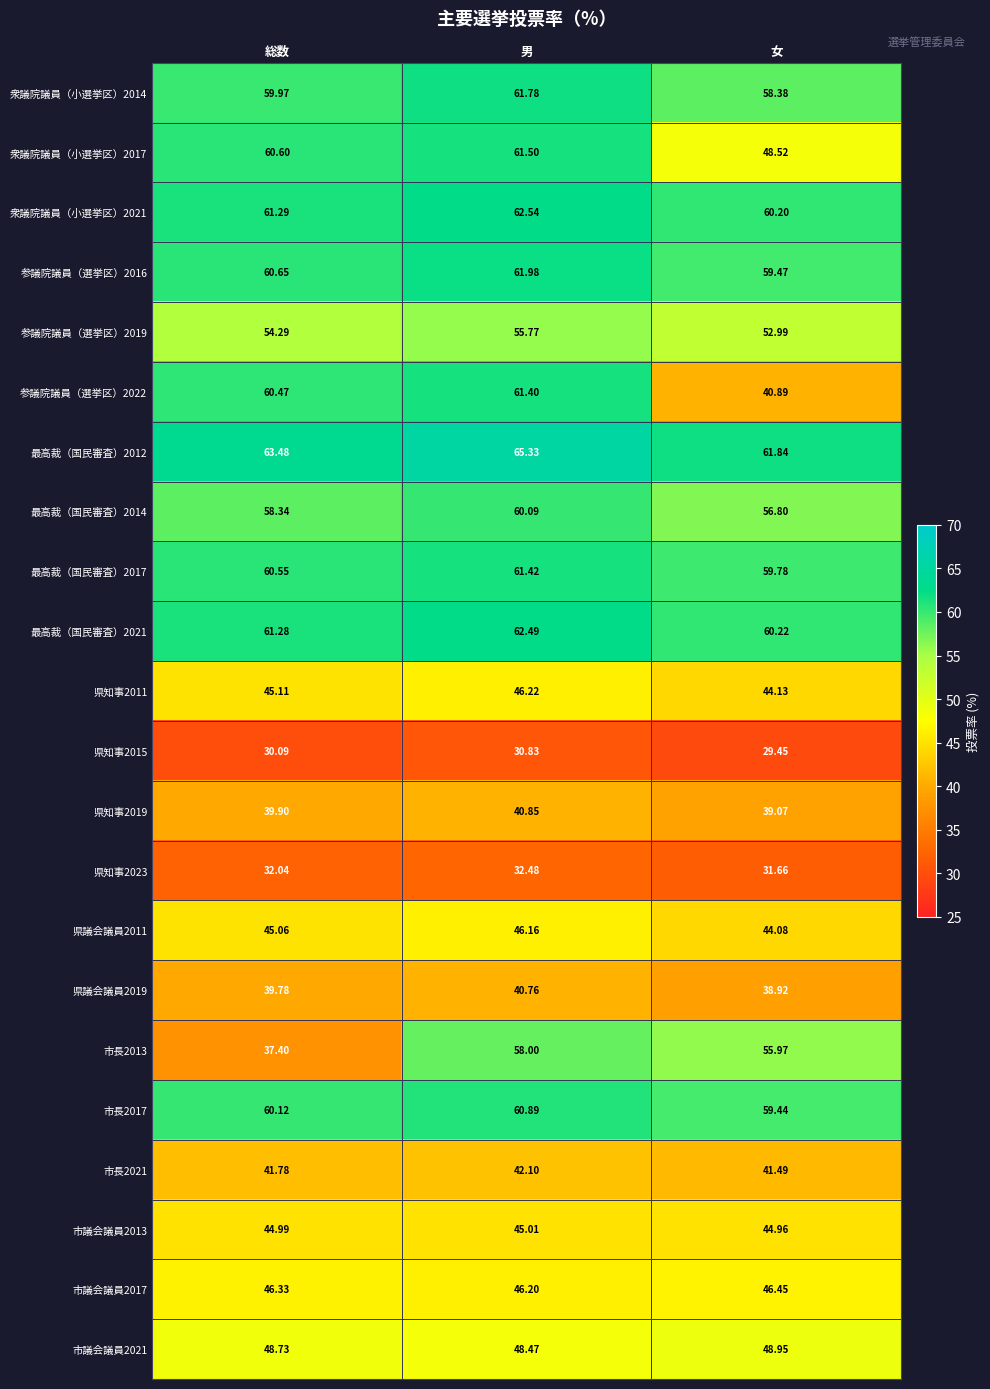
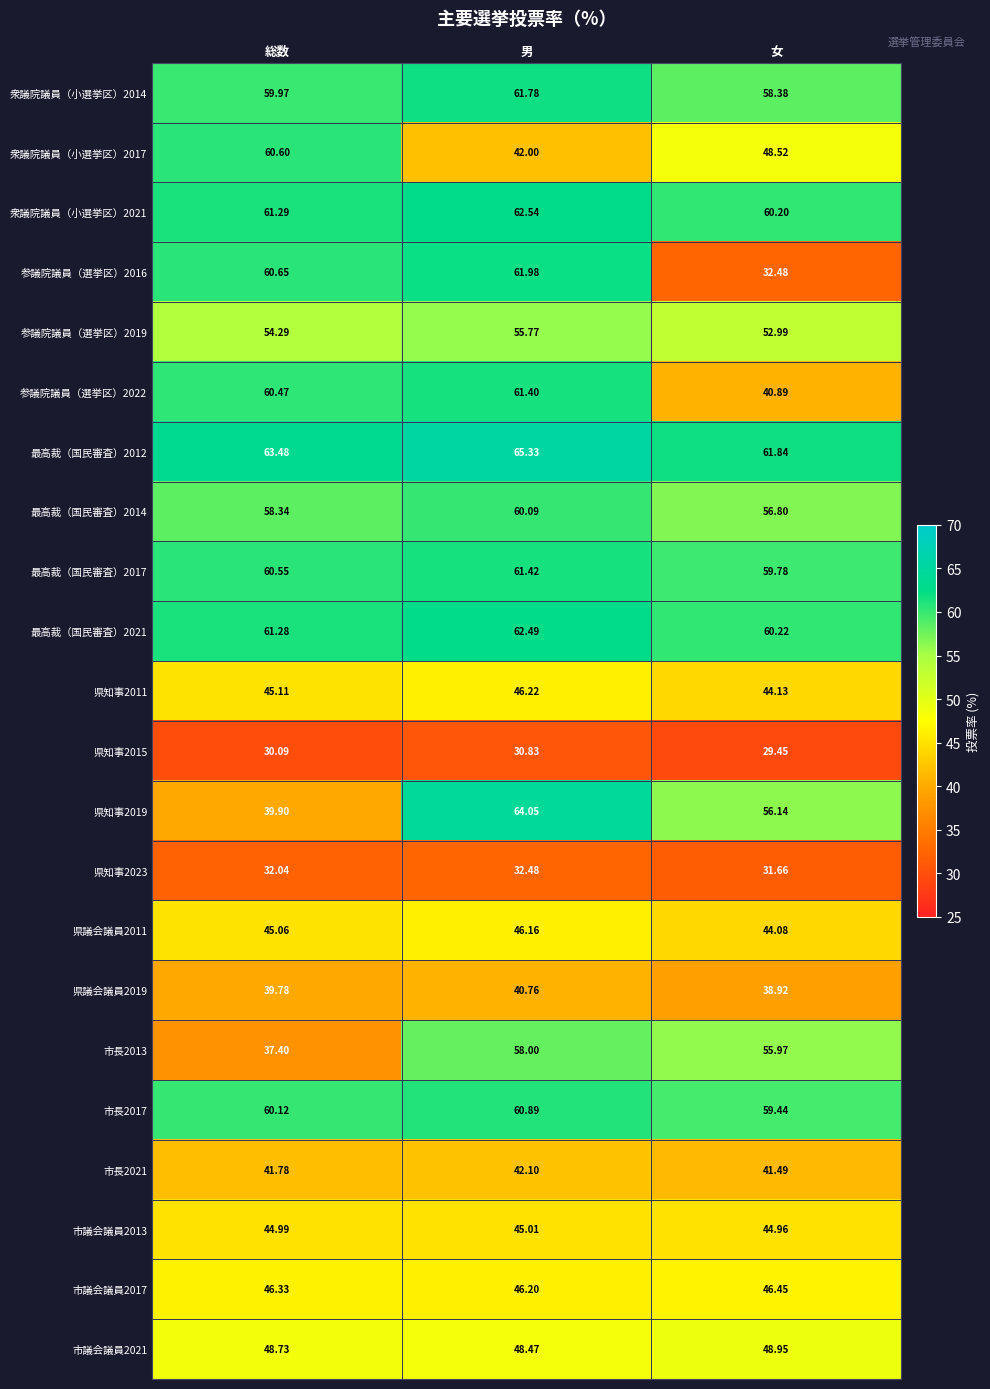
衆議院議員（小選挙区）2017, 男: 61.50 -> 42.00
参議院議員（選挙区）2016, 女: 59.47 -> 32.48
県知事2019, 男: 40.85 -> 64.05
県知事2019, 女: 39.07 -> 56.14
